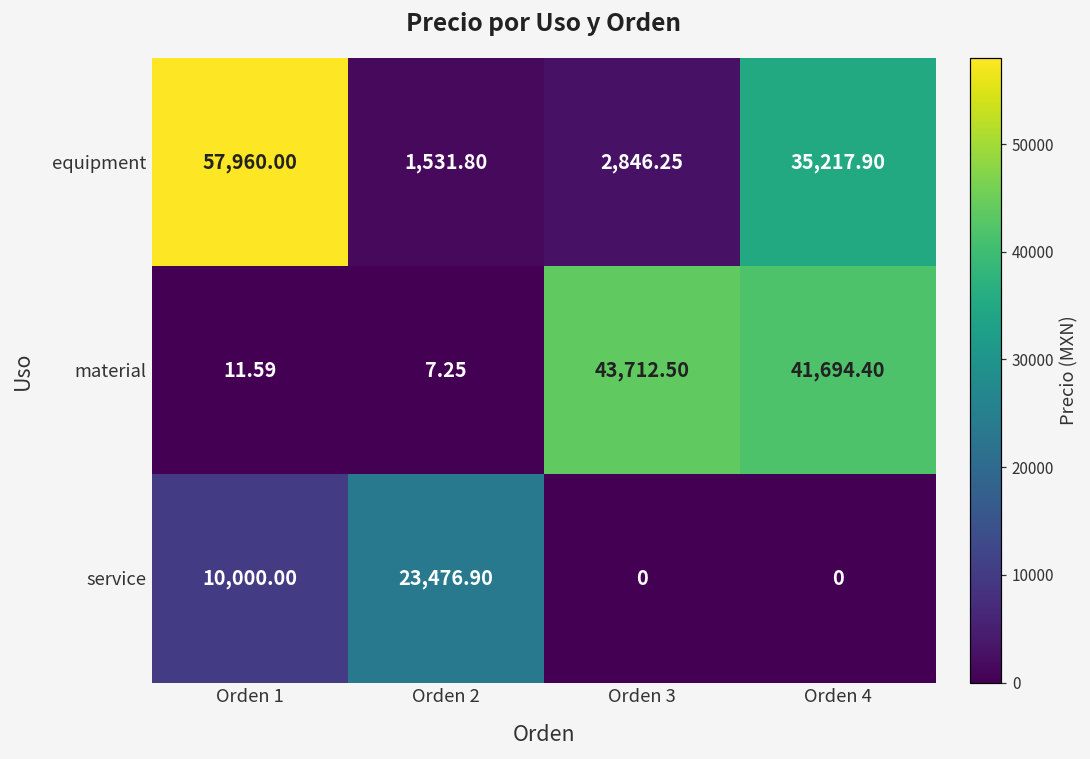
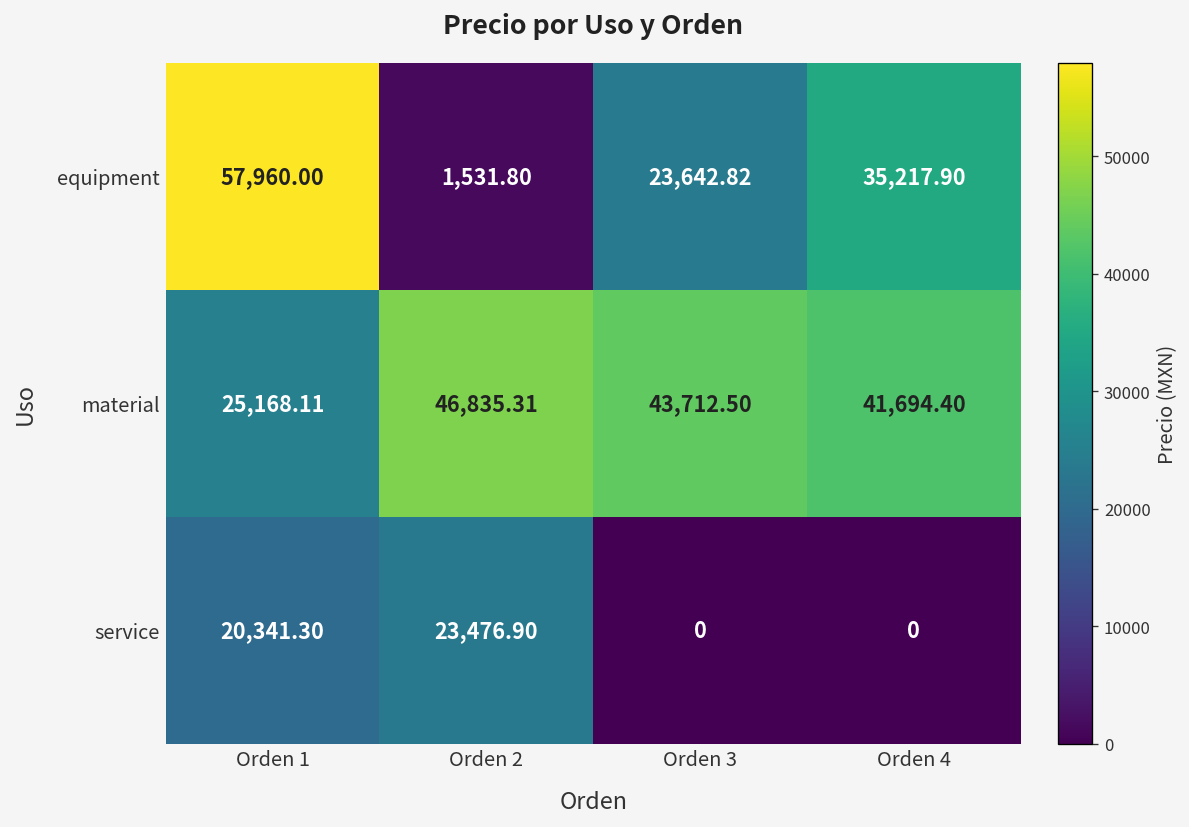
equipment, Orden 3: 2,846.25 -> 23,642.82
material, Orden 1: 11.59 -> 25,168.11
material, Orden 2: 7.25 -> 46,835.31
service, Orden 1: 10,000.00 -> 20,341.30
